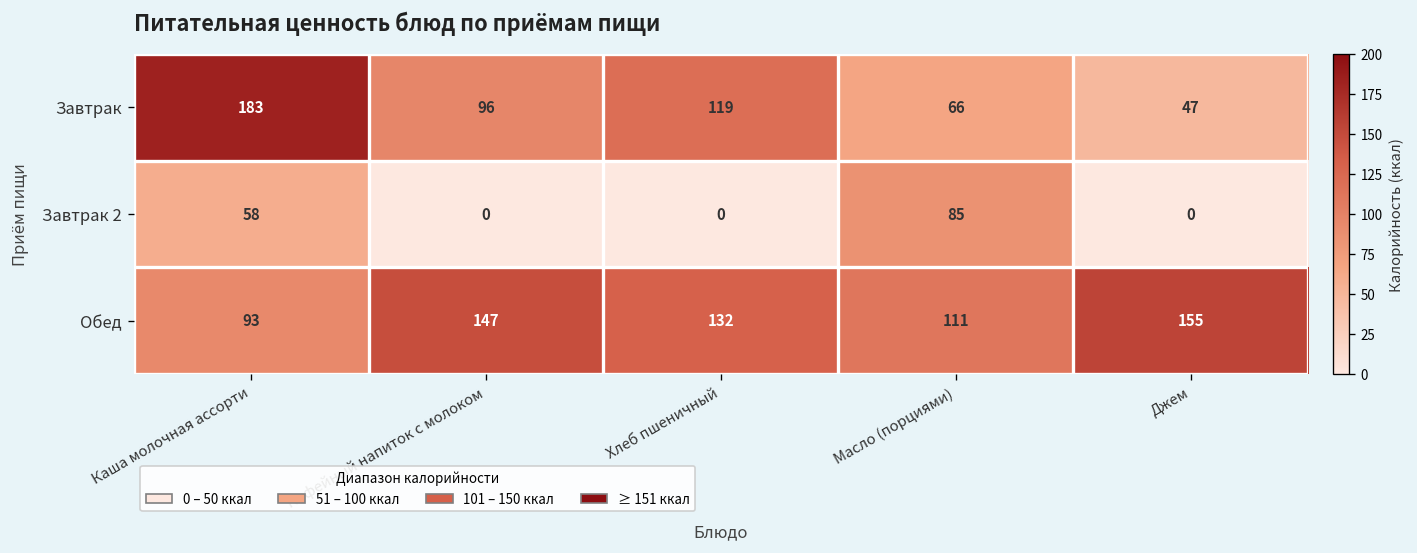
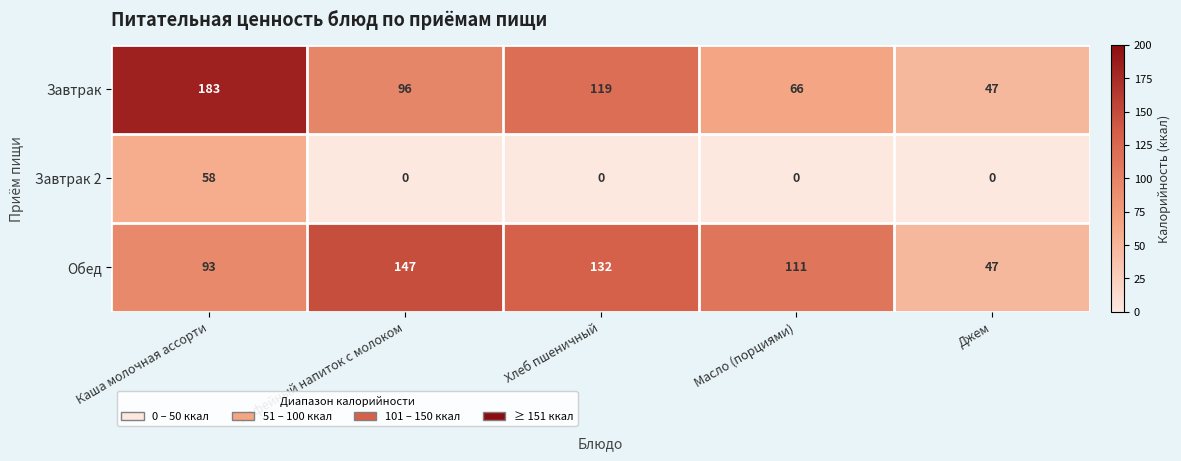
Завтрак 2, Масло (порциями): 85 -> 0
Обед, Джем: 155 -> 47
